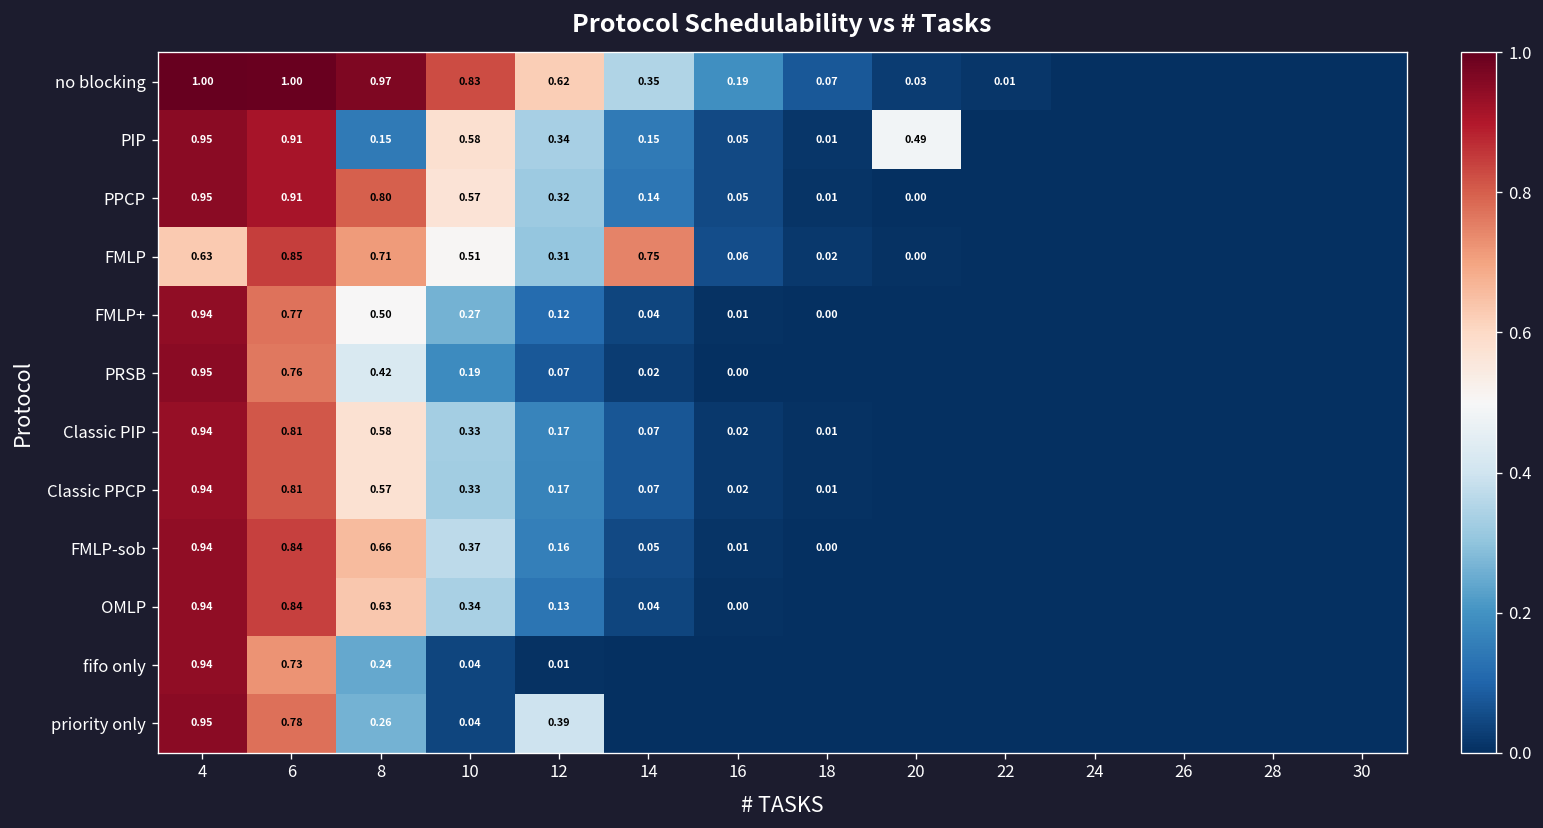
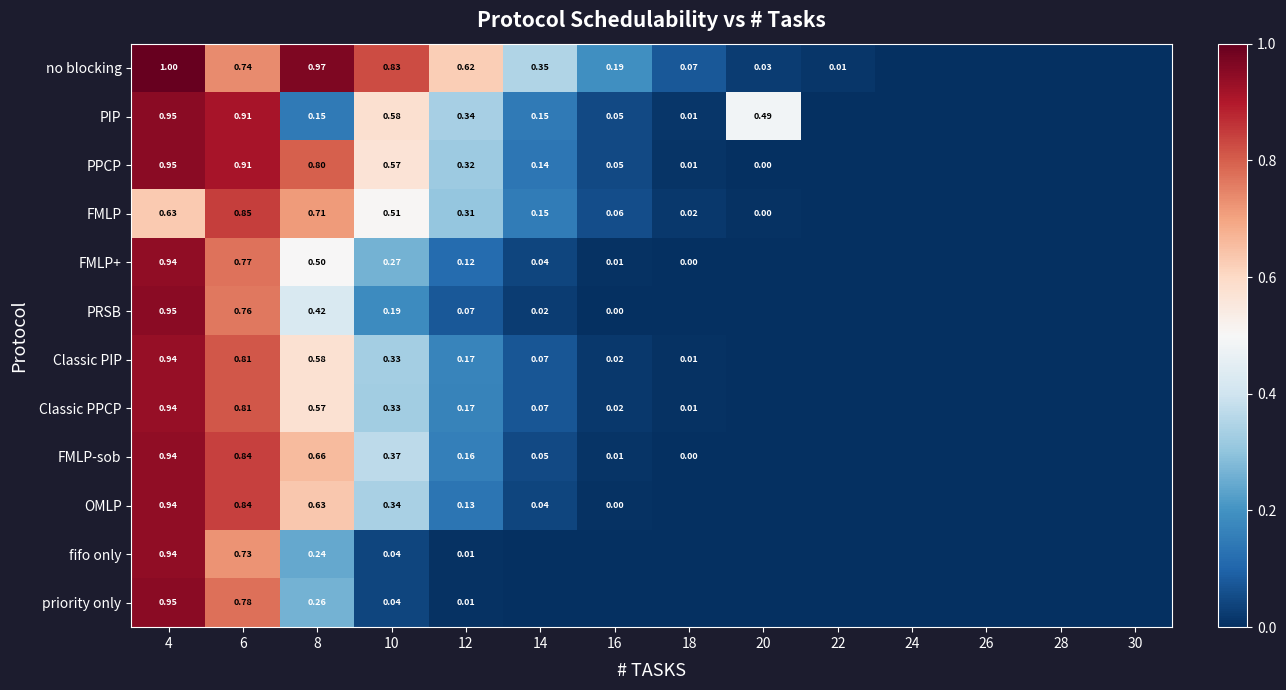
no blocking, 6: 1.00 -> 0.74
FMLP, 14: 0.75 -> 0.15
priority only, 12: 0.39 -> 0.01
